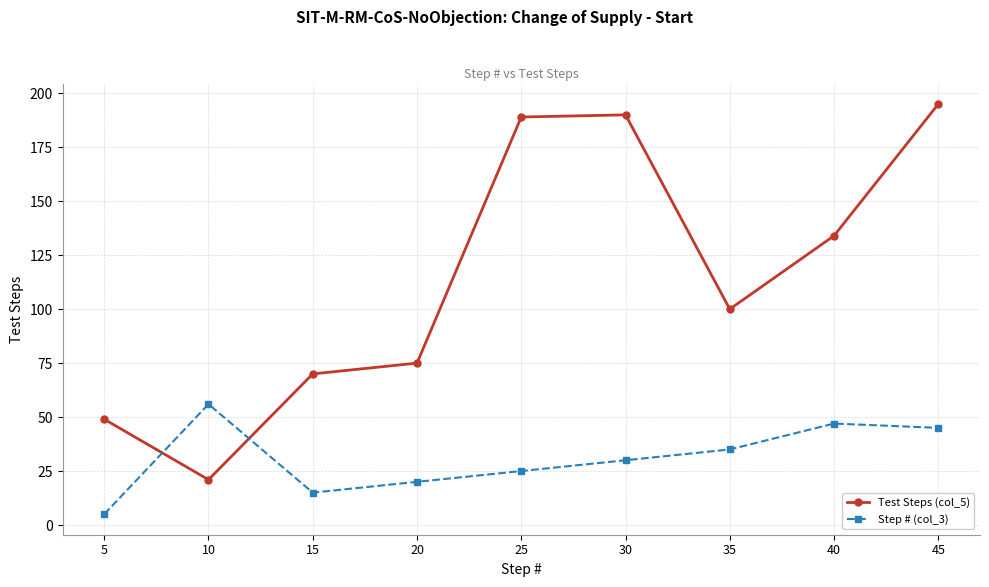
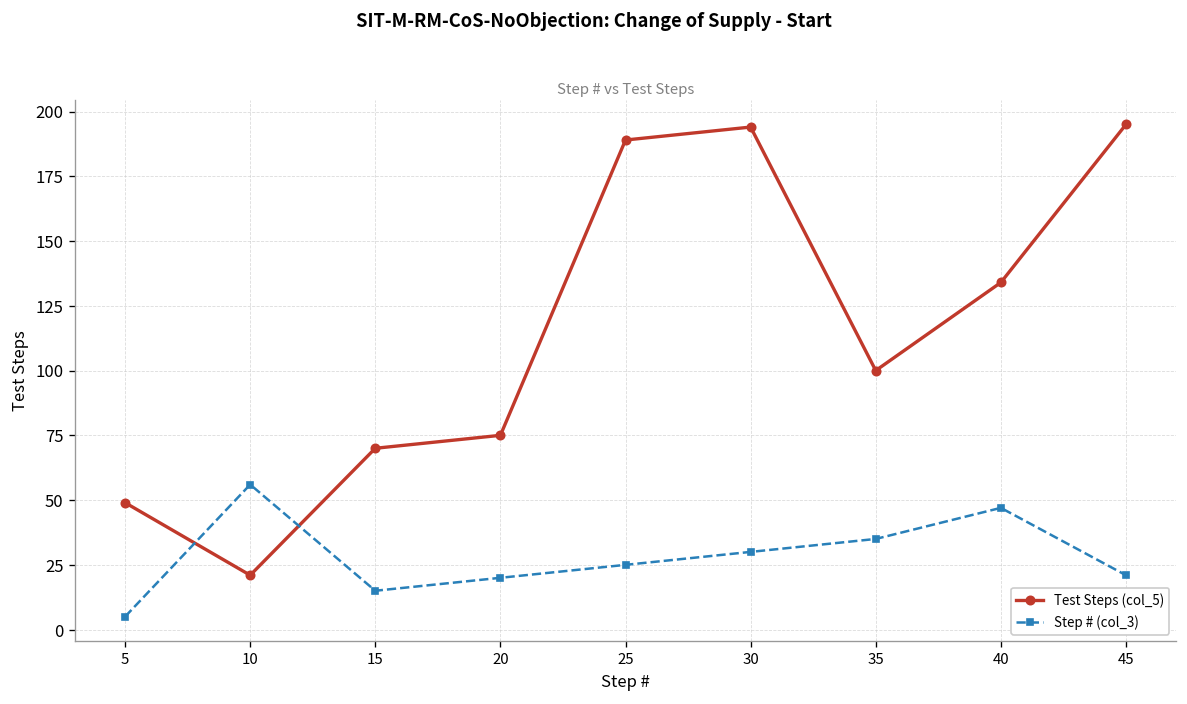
Test Steps (col_5), 30: 190 -> 194
Step # (col_3), 45: 45 -> 21
